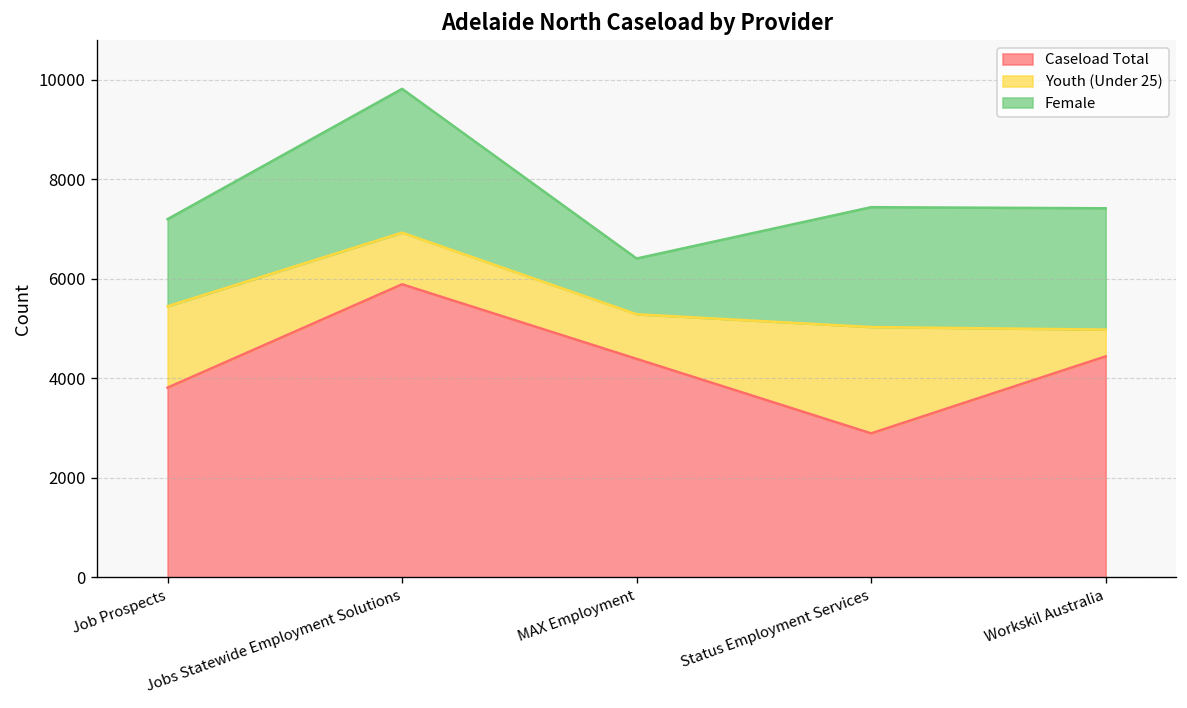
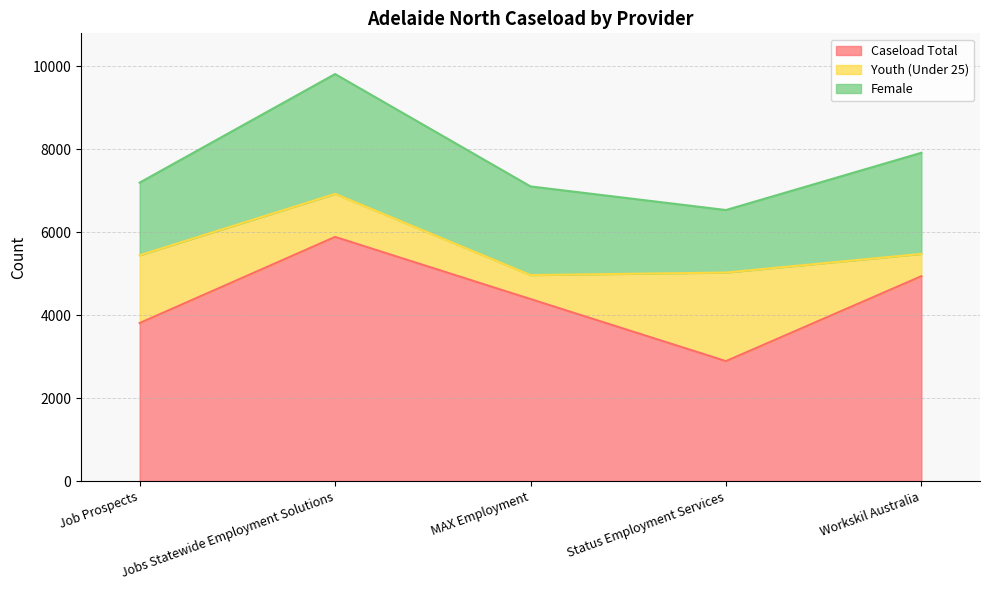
Youth (Under 25), MAX Employment: 900 -> 600
Female, MAX Employment: 1100 -> 2100
Female, Status Employment Services: 2400 -> 1500
Caseload Total, Workskil Australia: 4400 -> 4900
